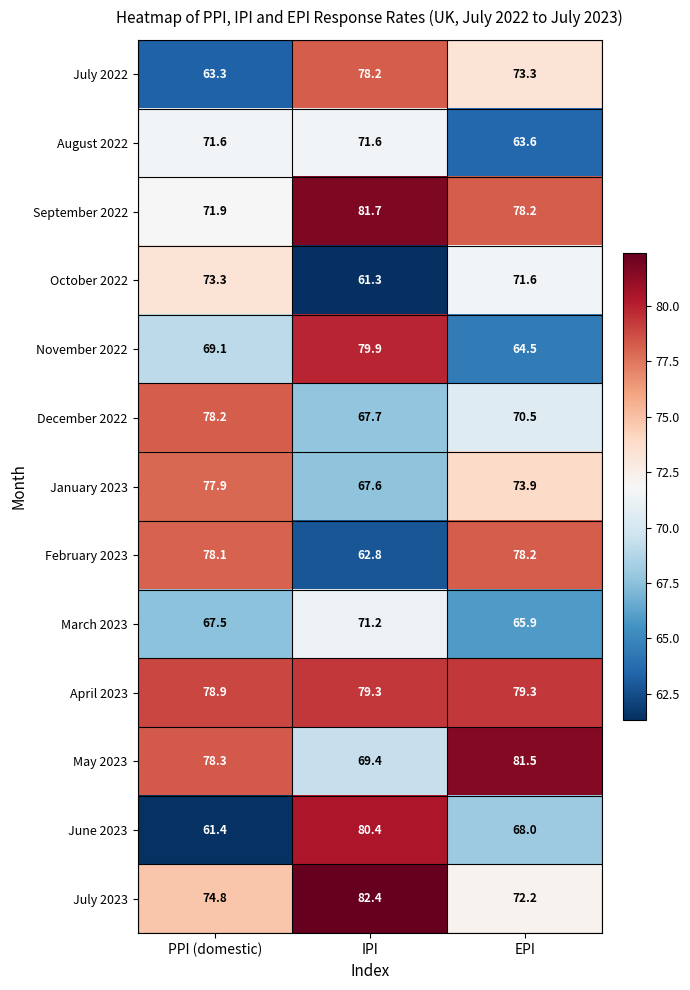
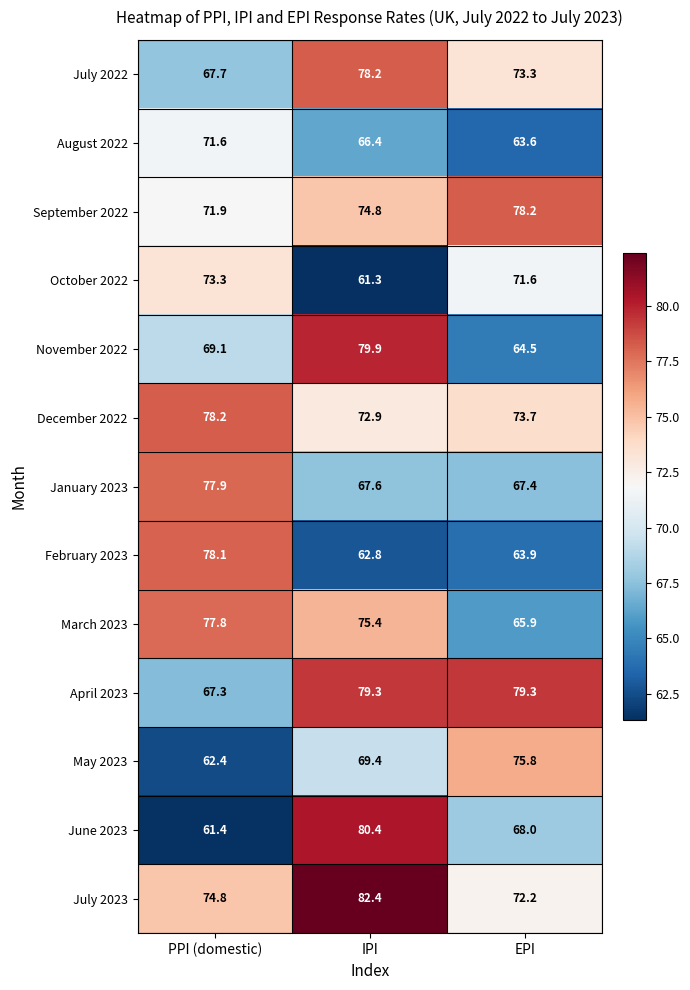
July 2022, PPI (domestic): 63.3 -> 67.7
August 2022, IPI: 71.6 -> 66.4
September 2022, IPI: 81.7 -> 74.8
December 2022, IPI: 67.7 -> 72.9
December 2022, EPI: 70.5 -> 73.7
January 2023, EPI: 73.9 -> 67.4
February 2023, EPI: 78.2 -> 63.9
March 2023, PPI (domestic): 67.5 -> 77.8
March 2023, IPI: 71.2 -> 75.4
April 2023, PPI (domestic): 78.9 -> 67.3
May 2023, PPI (domestic): 78.3 -> 62.4
May 2023, EPI: 81.5 -> 75.8
